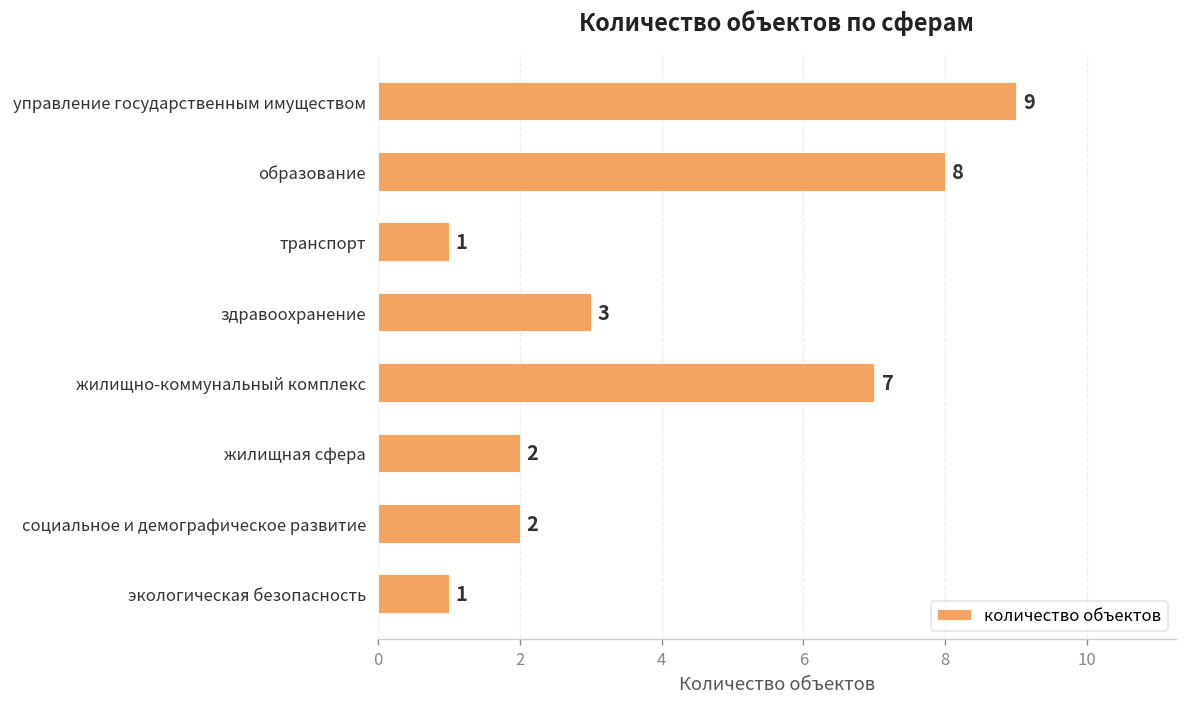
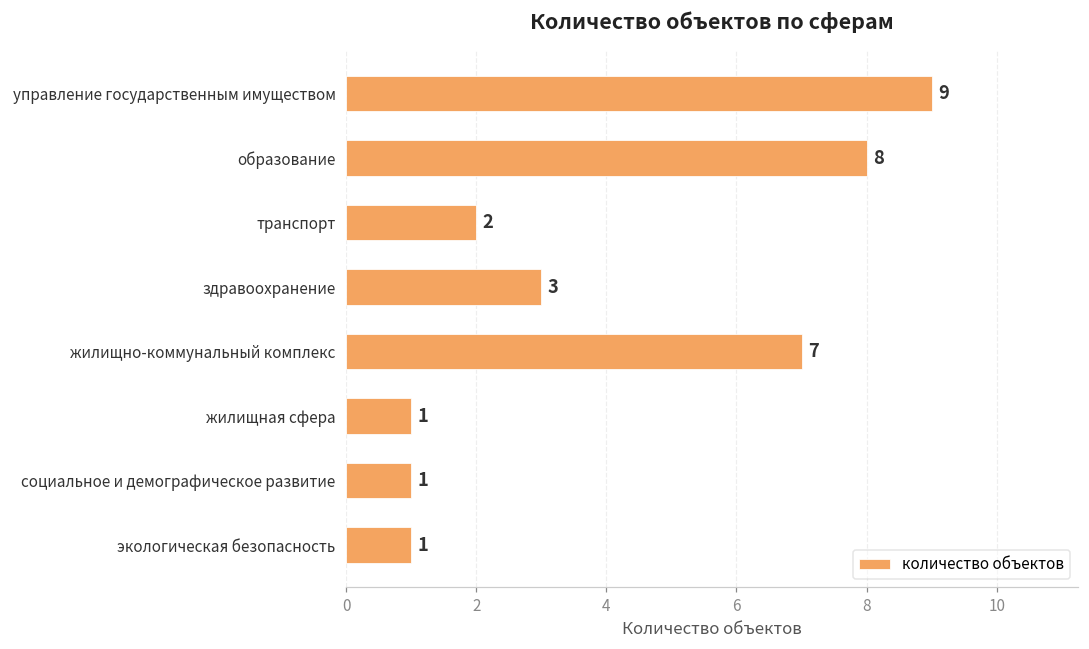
транспорт: 1 -> 2
жилищная сфера: 2 -> 1
социальное и демографическое развитие: 2 -> 1
